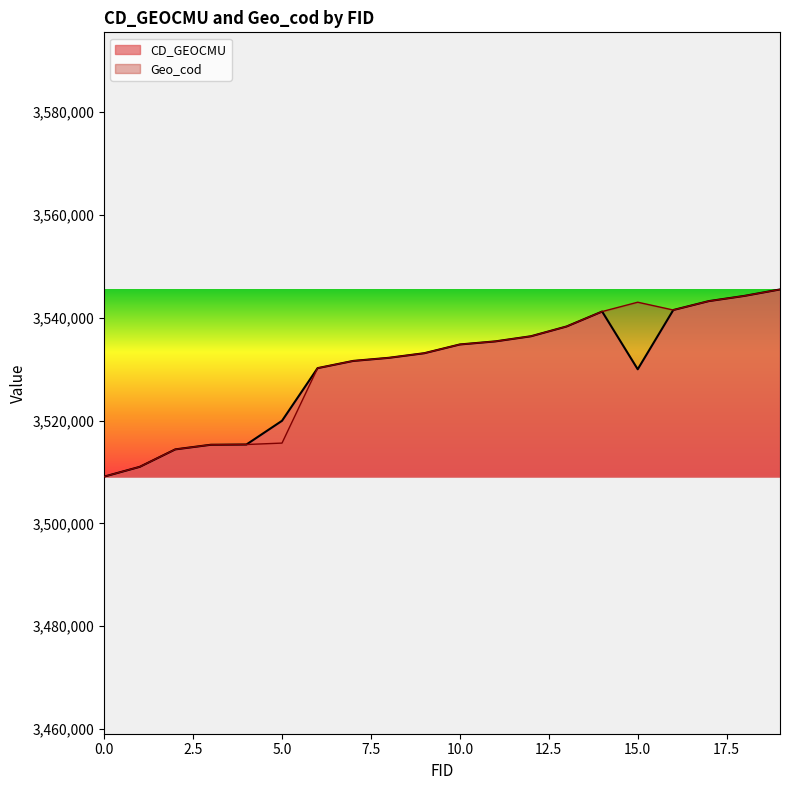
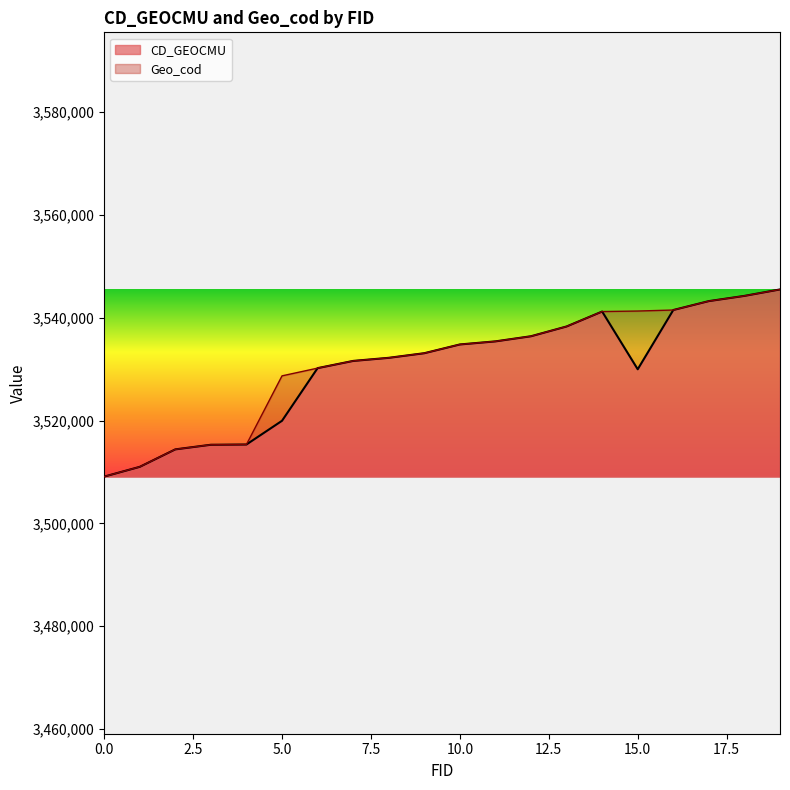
Geo_cod, 5.0: 3,516,000 -> 3,529,000
Geo_cod, 15.0: 3,543,000 -> 3,541,000
